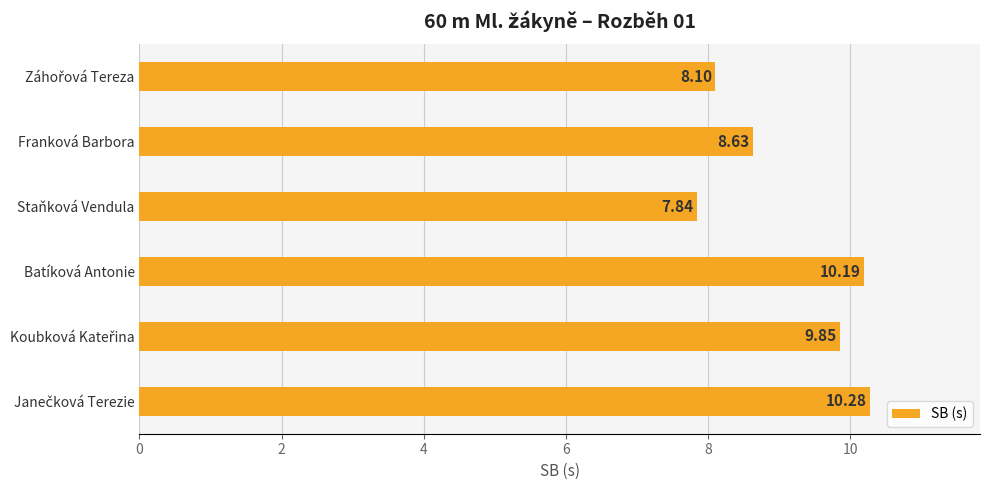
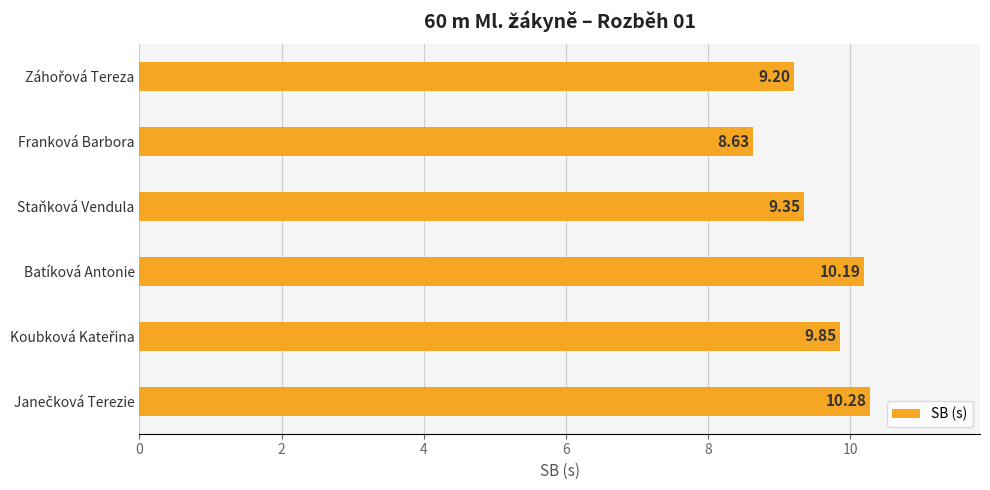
Záhořová Tereza: 8.10 -> 9.20
Staňková Vendula: 7.84 -> 9.35
